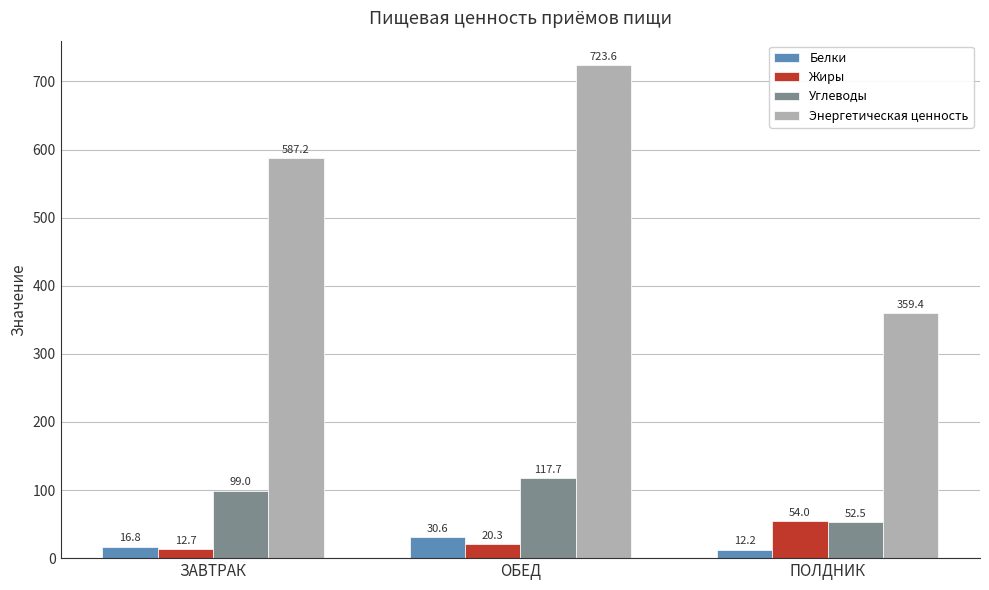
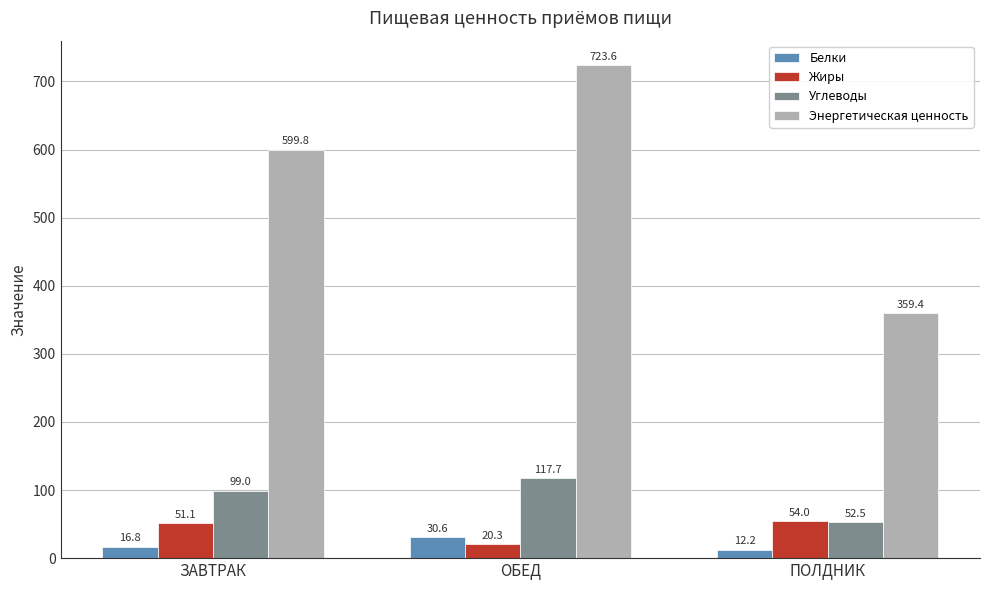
Жиры, ЗАВТРАК: 12.7 -> 51.1
Энергетическая ценность, ЗАВТРАК: 587.2 -> 599.8
